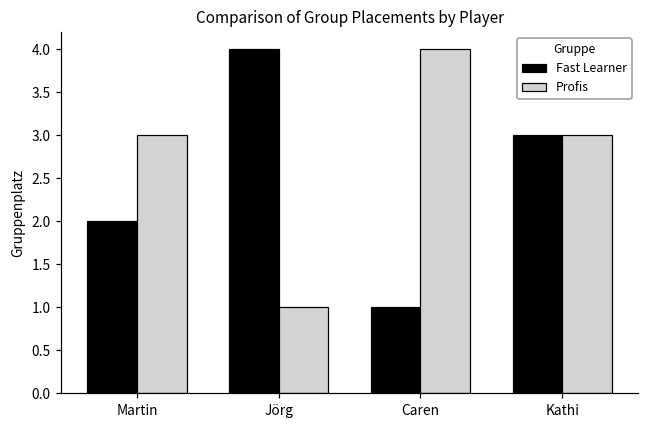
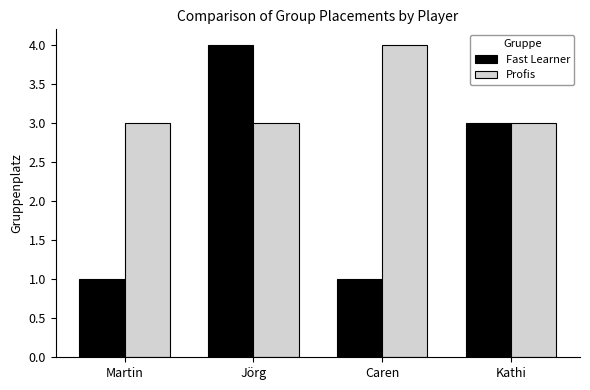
Fast Learner, Martin: 2 -> 1
Profis, Jörg: 1 -> 3
